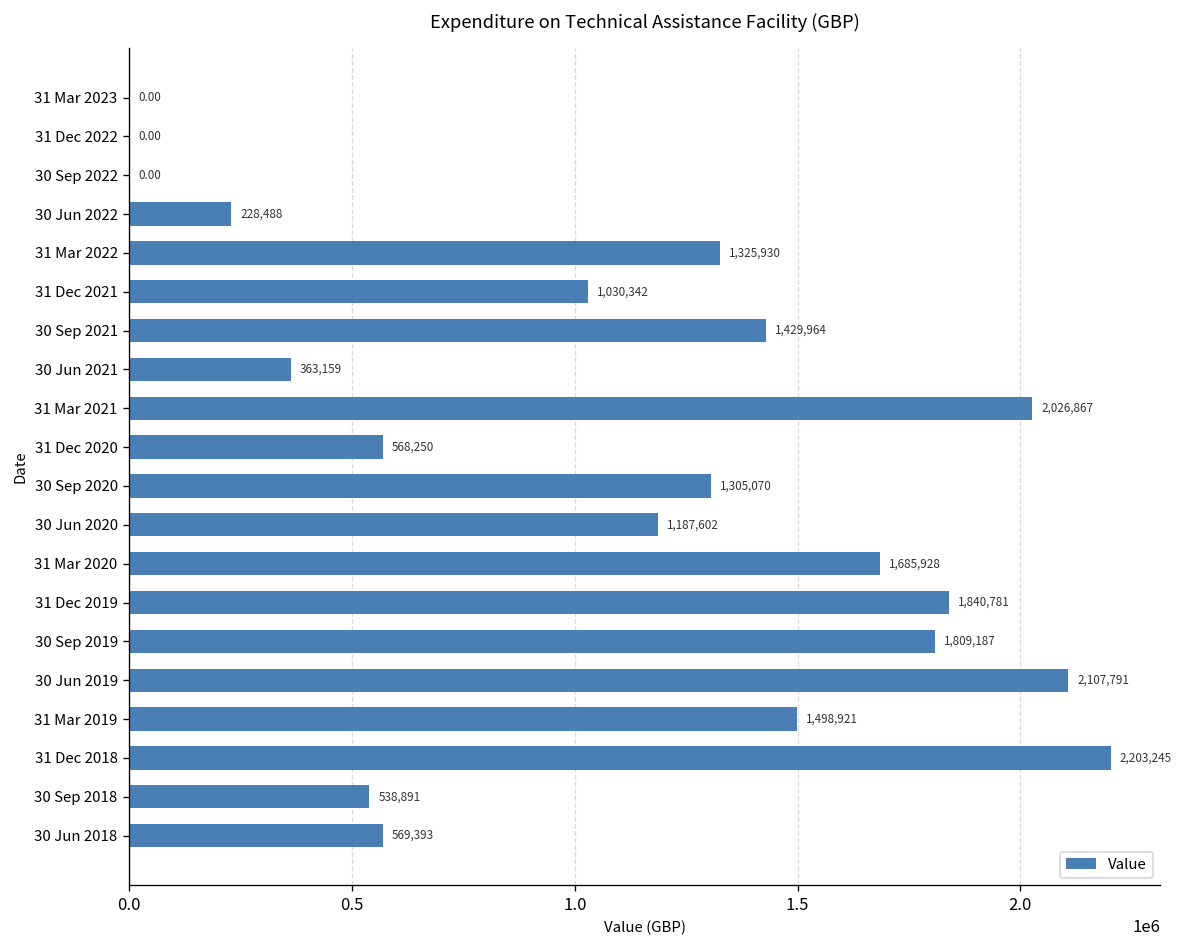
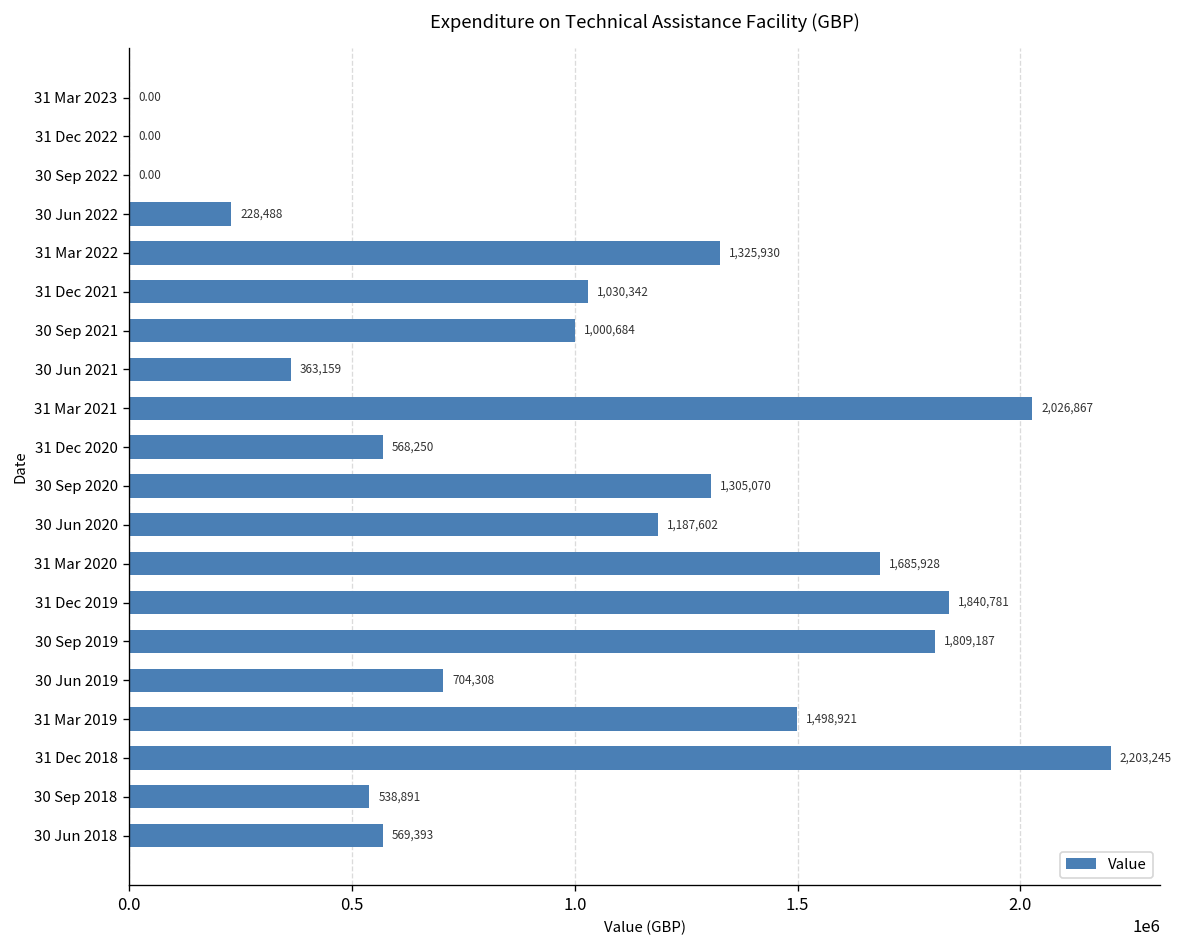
30 Sep 2021: 1,429,964 -> 1,000,684
30 Jun 2019: 2,107,791 -> 704,308
